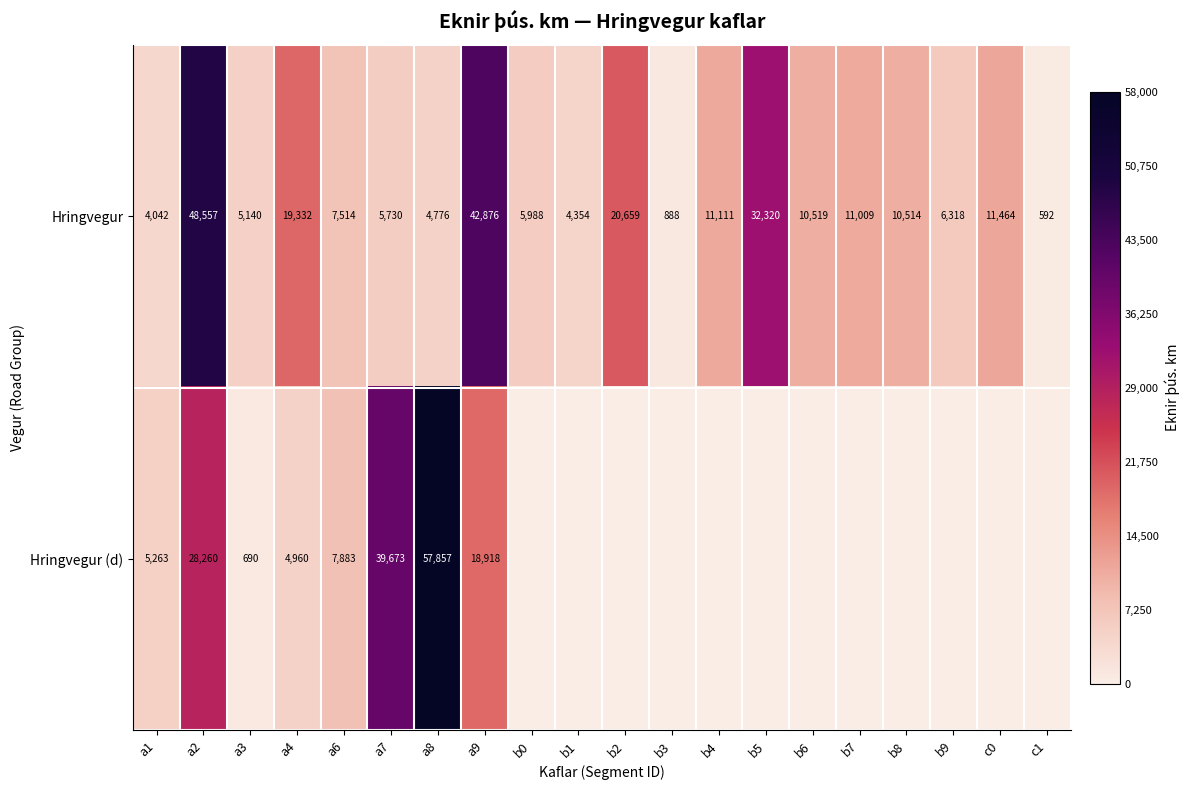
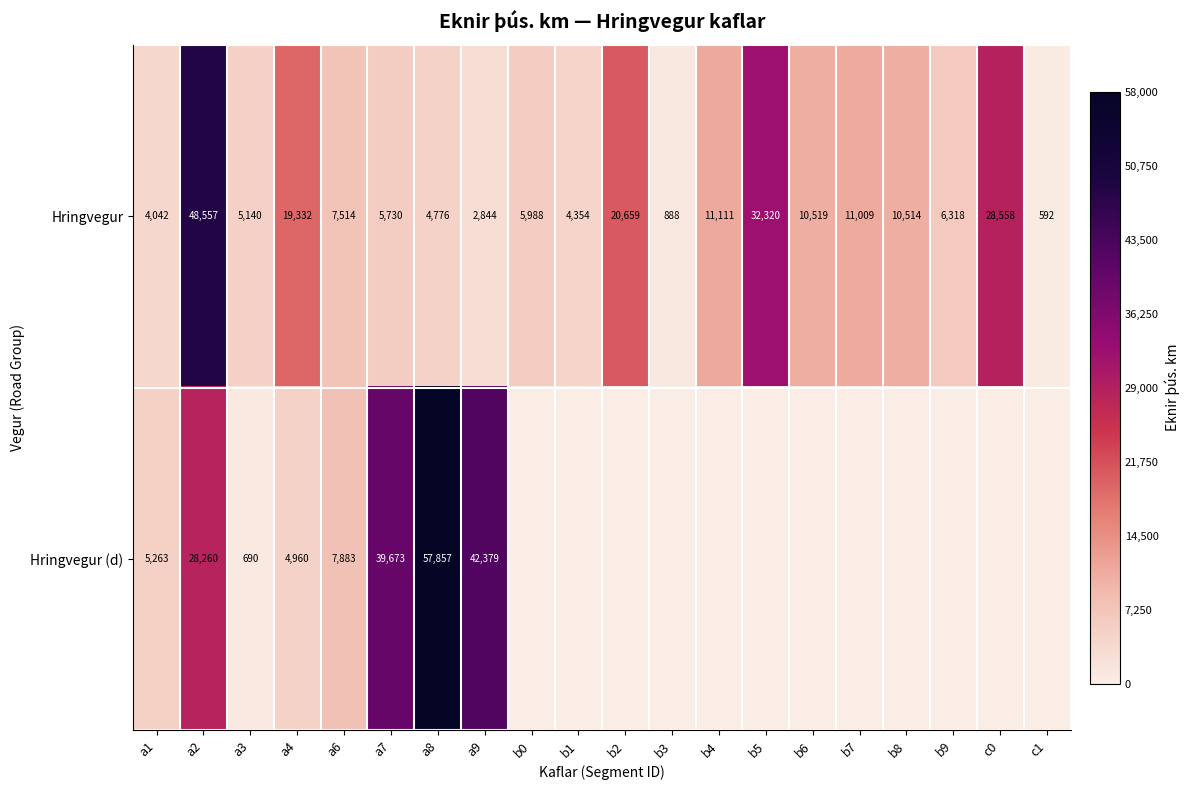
Hringvegur, a9: 42,876 -> 2,844
Hringvegur, c0: 11,464 -> 28,558
Hringvegur (d), a9: 18,918 -> 42,379
